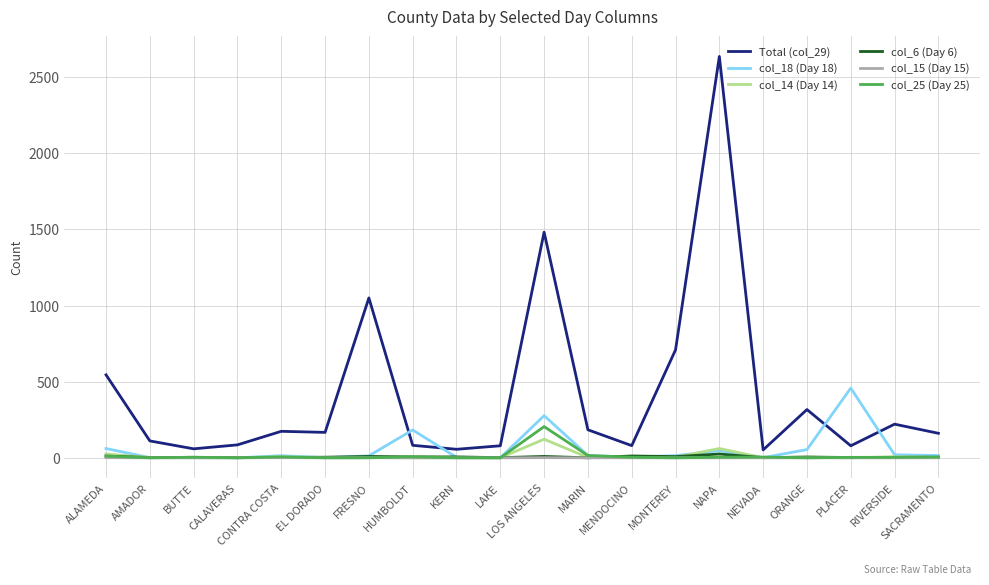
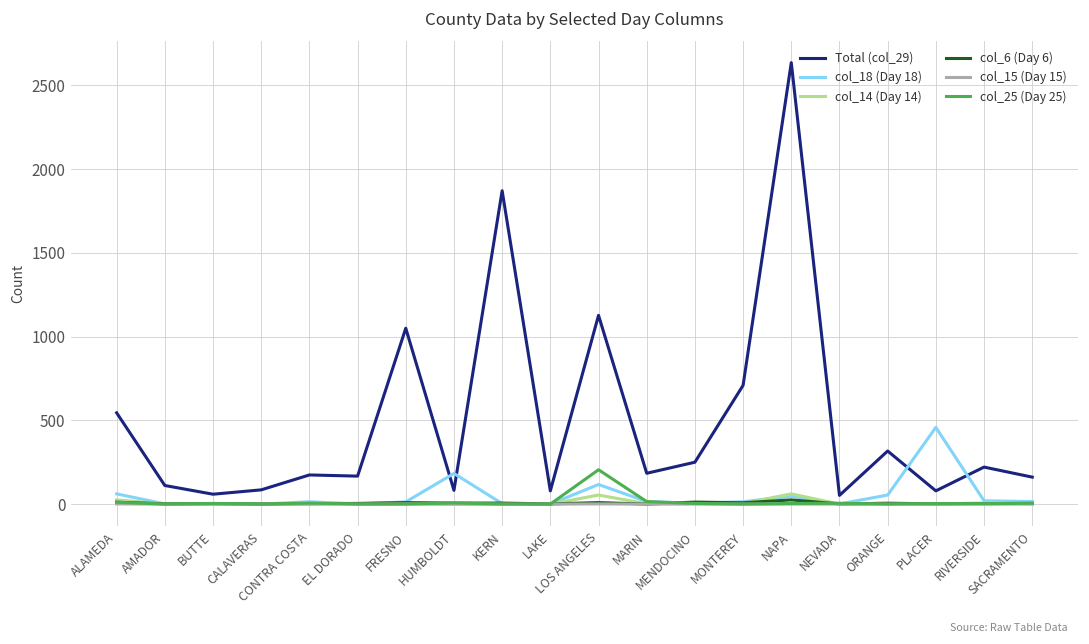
Total (col_29), KERN: 60 -> 1870
Total (col_29), LOS ANGELES: 1480 -> 1130
col_18 (Day 18), LOS ANGELES: 280 -> 120
col_14 (Day 14), LOS ANGELES: 120 -> 50
Total (col_29), MENDOCINO: 80 -> 250
